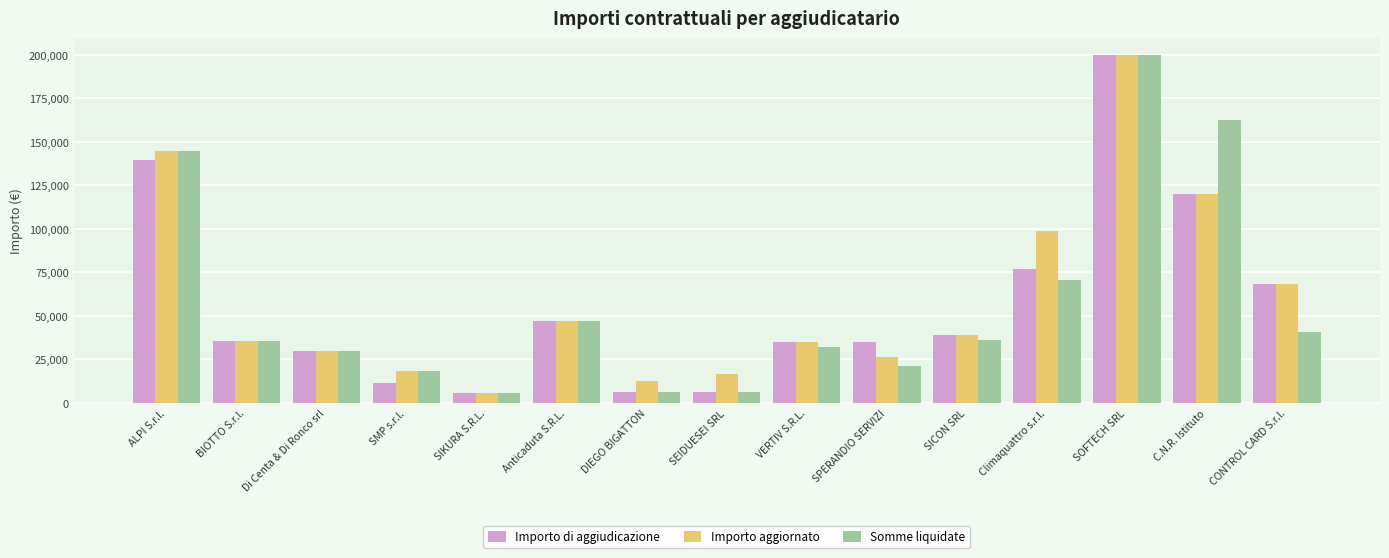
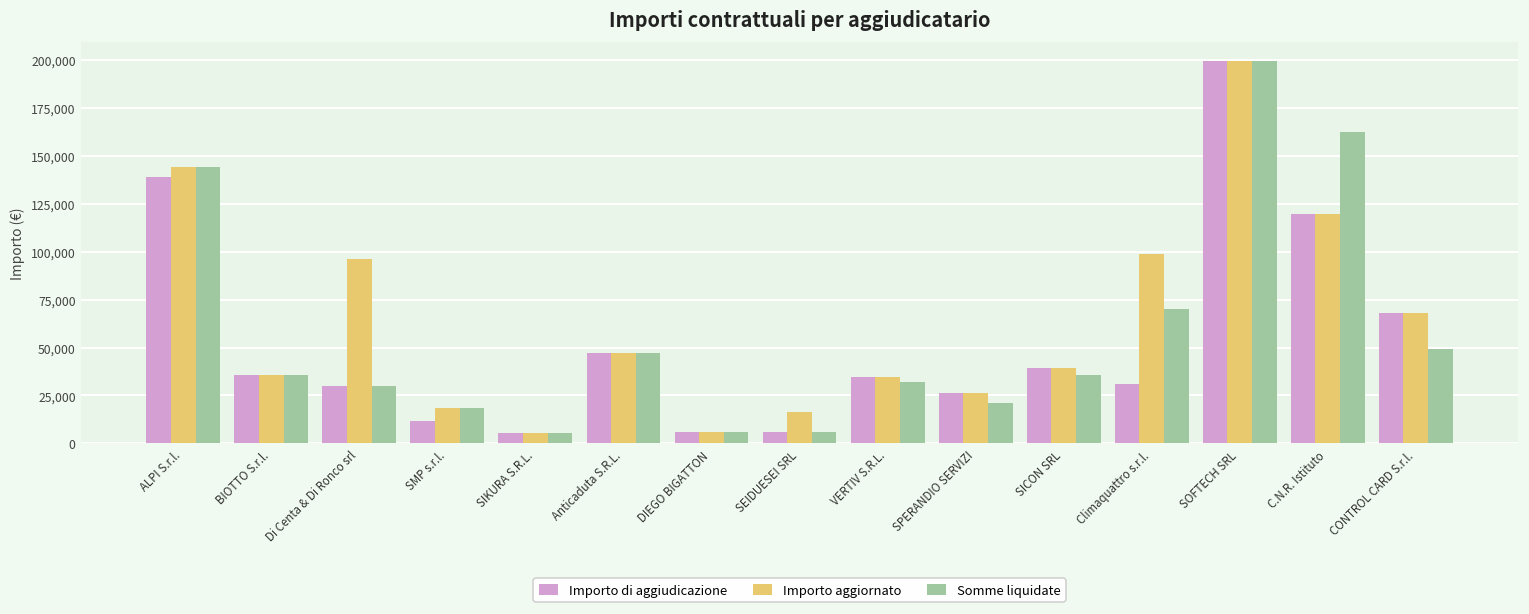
Importo aggiornato, Di Centa & Di Ronco srl: 30,000 -> 96,000
Importo aggiornato, DIEGO BIGATTON: 13,000 -> 6,000
Importo di aggiudicazione, SPERANDIO SERVIZI: 35,000 -> 26,000
Importo di aggiudicazione, Climaquattro s.r.l.: 77,000 -> 31,000
Somme liquidate, CONTROL CARD S.r.l.: 41,000 -> 49,000
